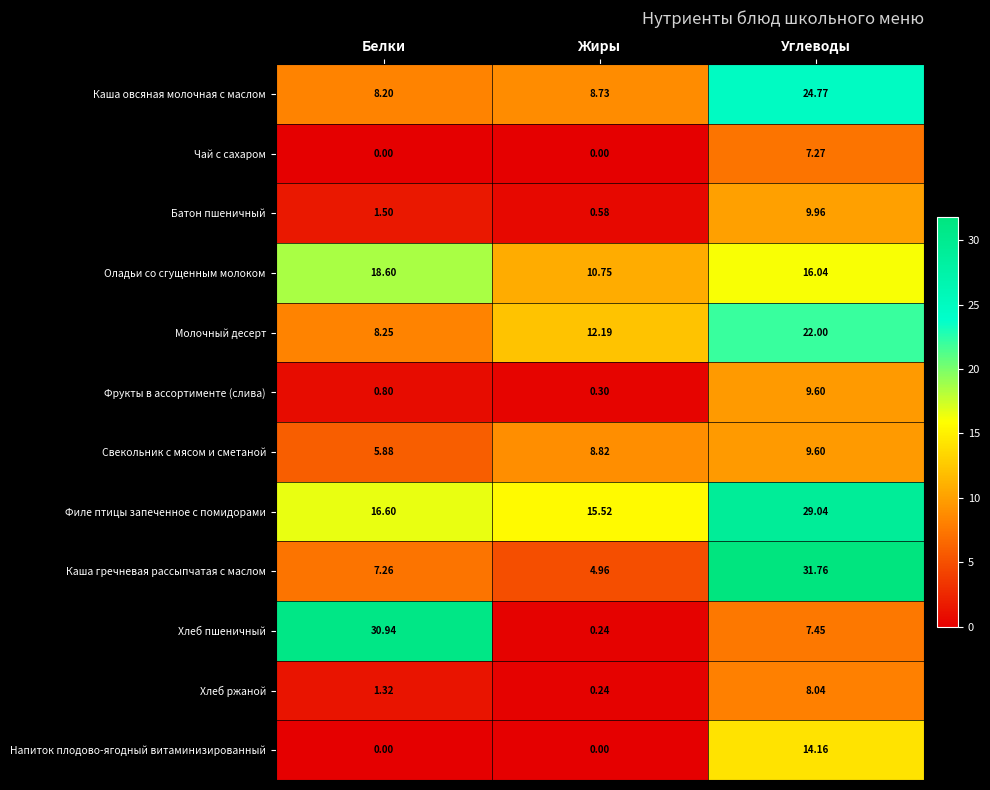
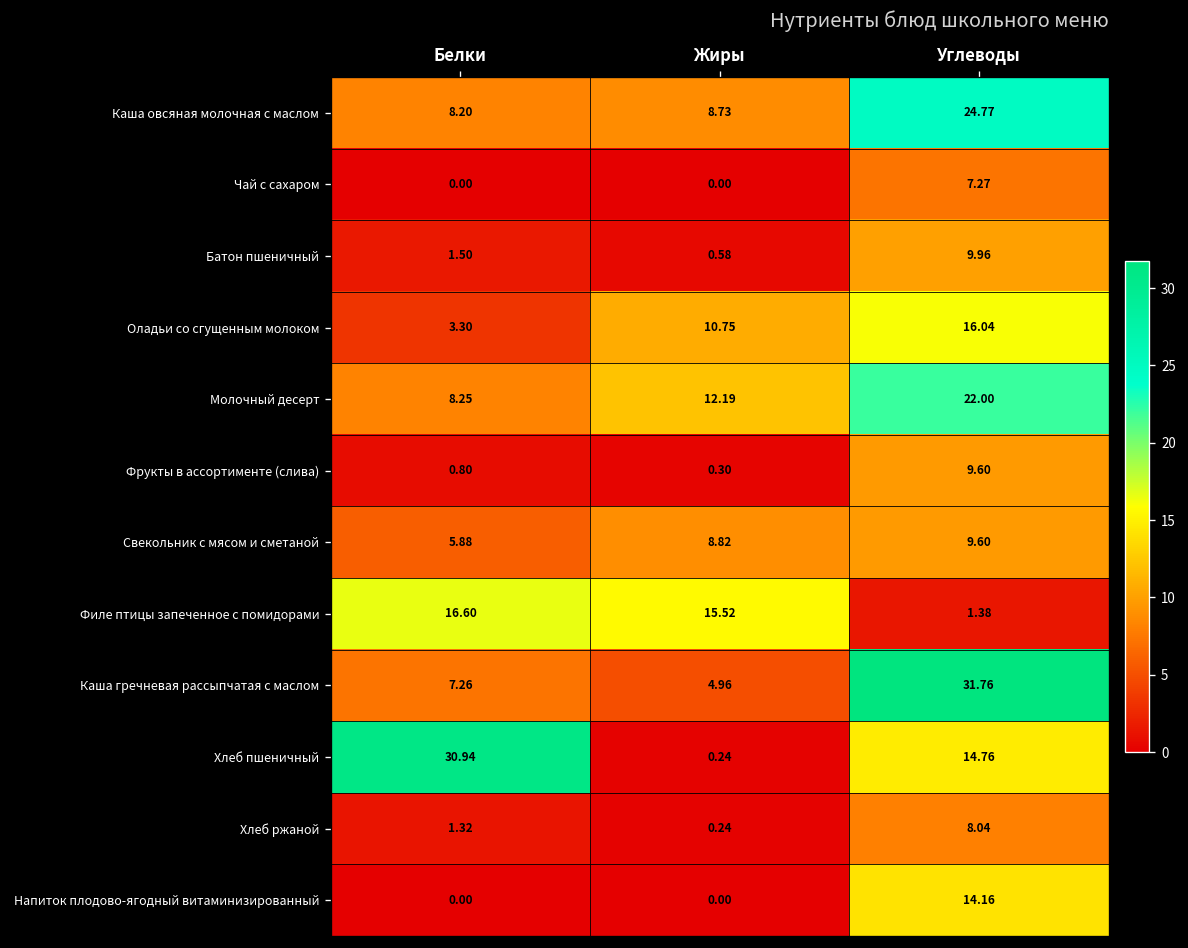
Оладьи со сгущенным молоком, Белки: 18.60 -> 3.30
Филе птицы запеченное с помидорами, Углеводы: 29.04 -> 1.38
Хлеб пшеничный, Углеводы: 7.45 -> 14.76
